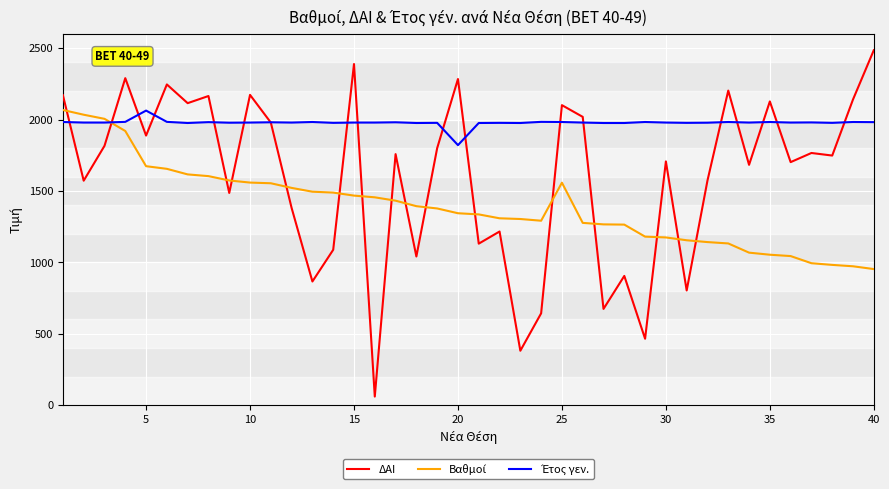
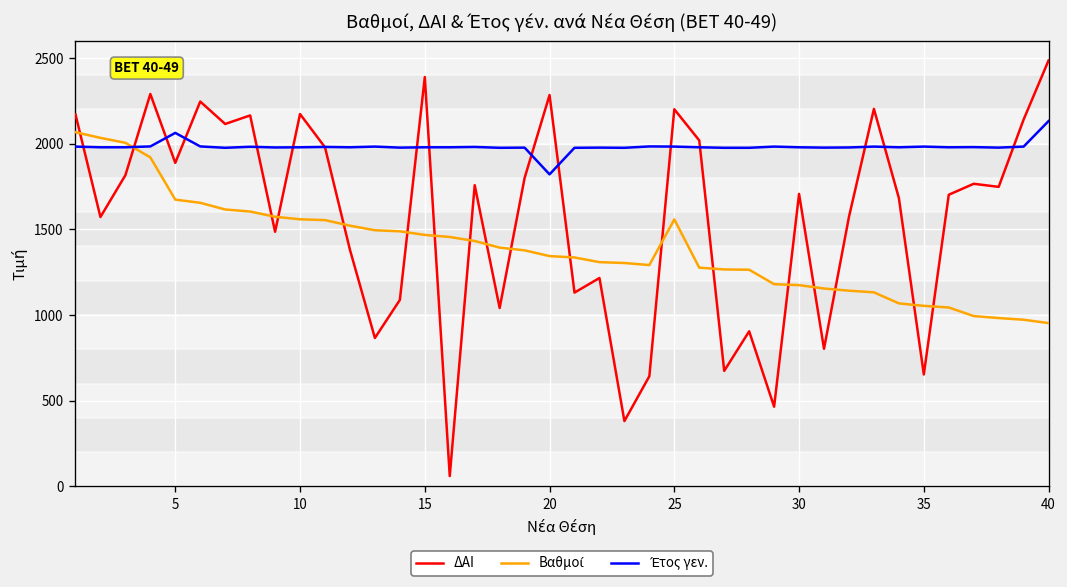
ΔΑΙ, 25: 2100 -> 2200
ΔΑΙ, 35: 2130 -> 650
Έτος γεν., 40: 1980 -> 2130
